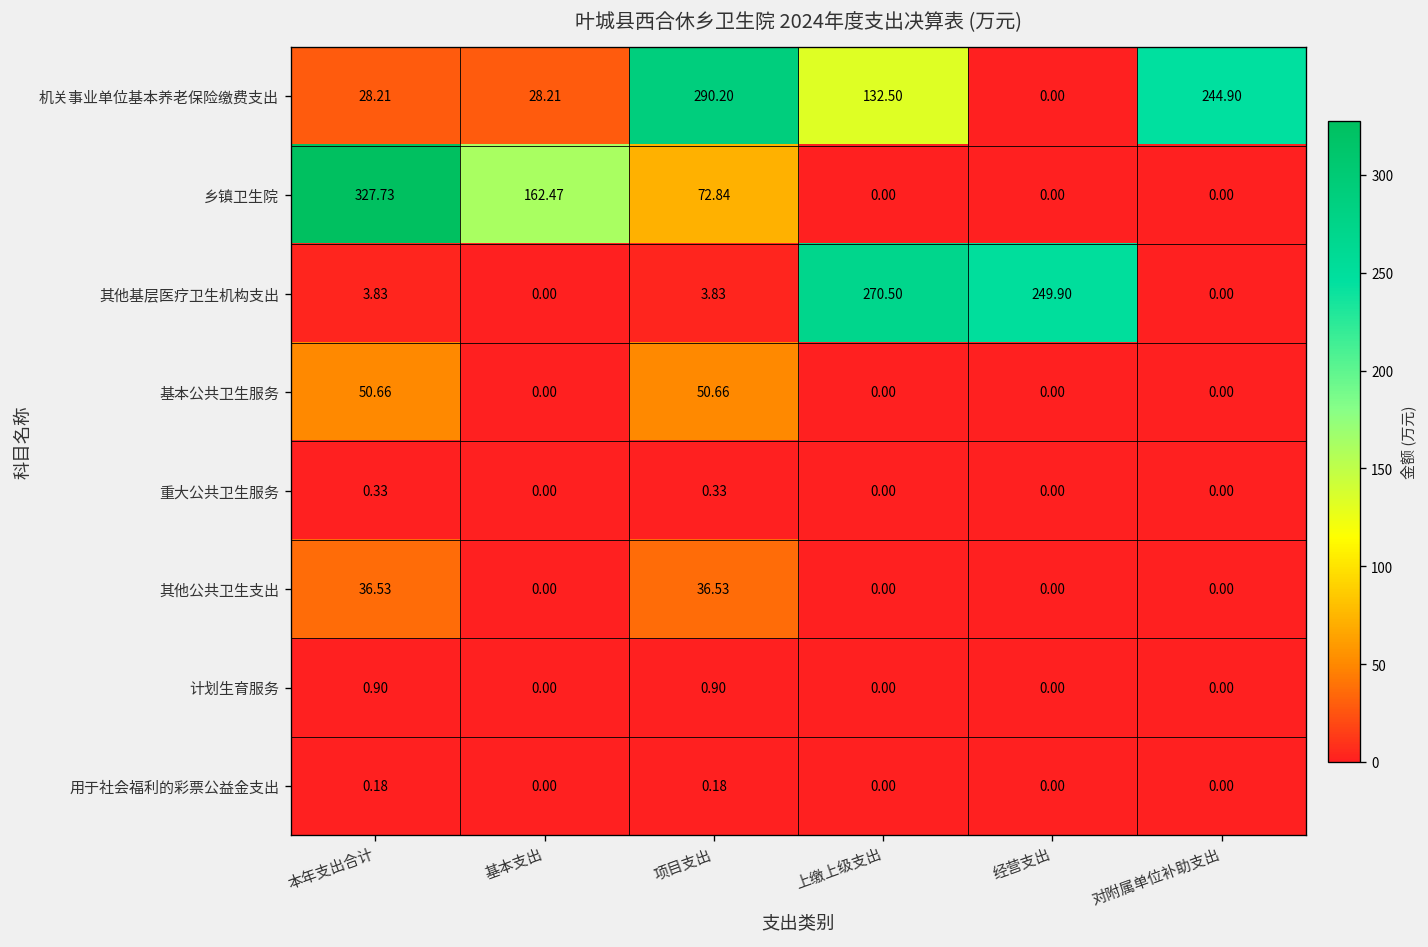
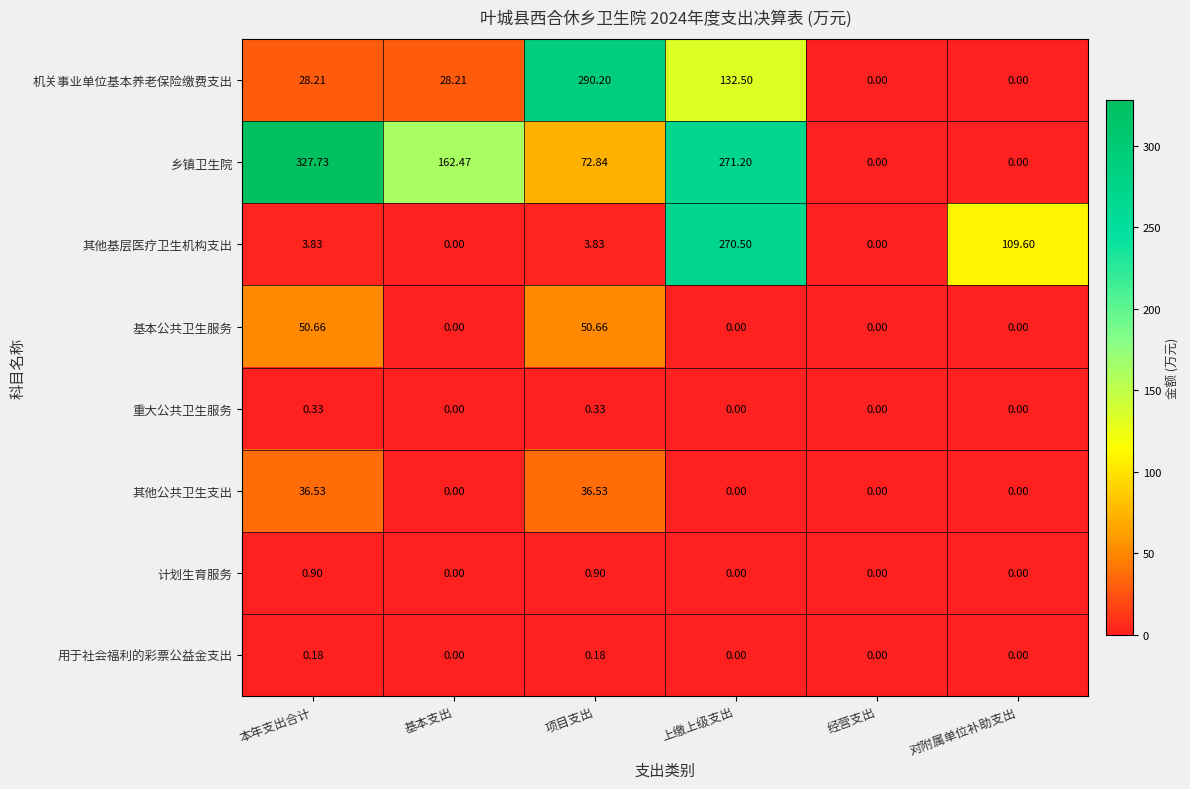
机关事业单位基本养老保险缴费支出, 对附属单位补助支出: 244.90 -> 0.00
乡镇卫生院, 上缴上级支出: 0.00 -> 271.20
其他基层医疗卫生机构支出, 经营支出: 249.90 -> 0.00
其他基层医疗卫生机构支出, 对附属单位补助支出: 0.00 -> 109.60
